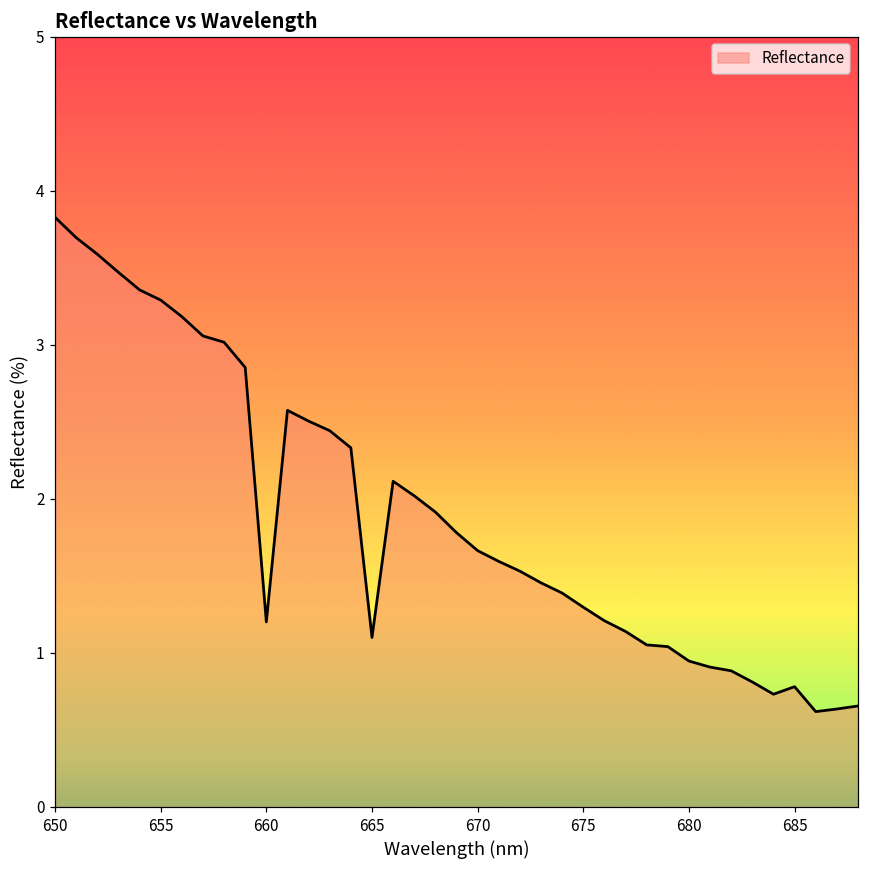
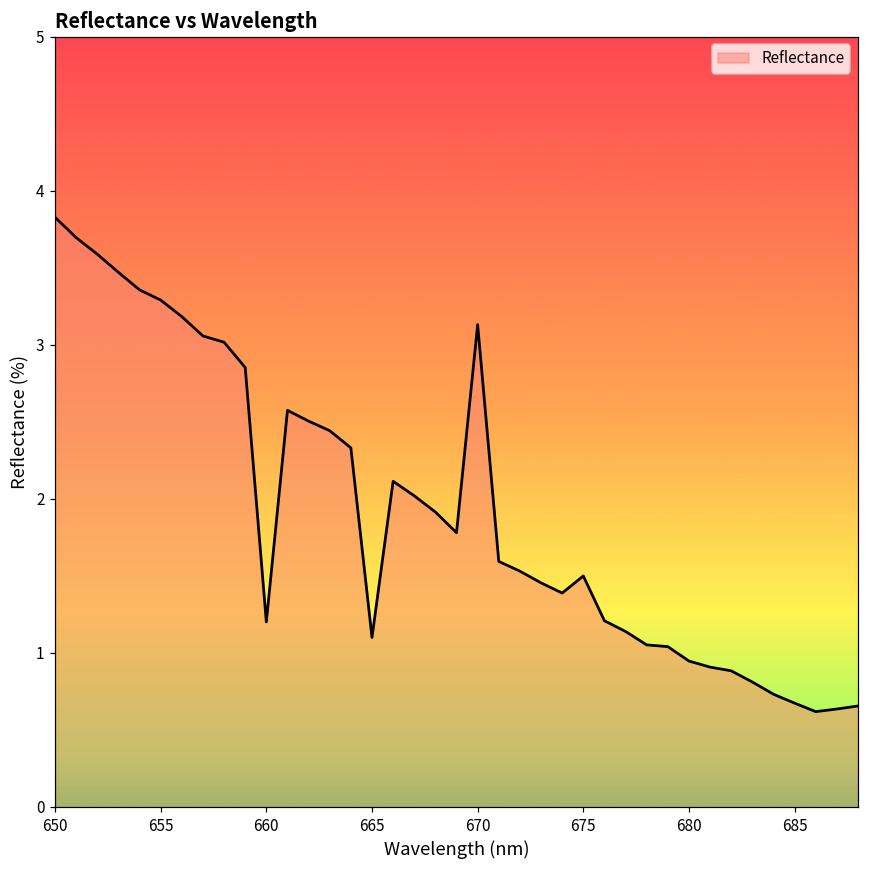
670: 1.66 -> 3.13
675: 1.30 -> 1.50
685: 0.78 -> 0.67
